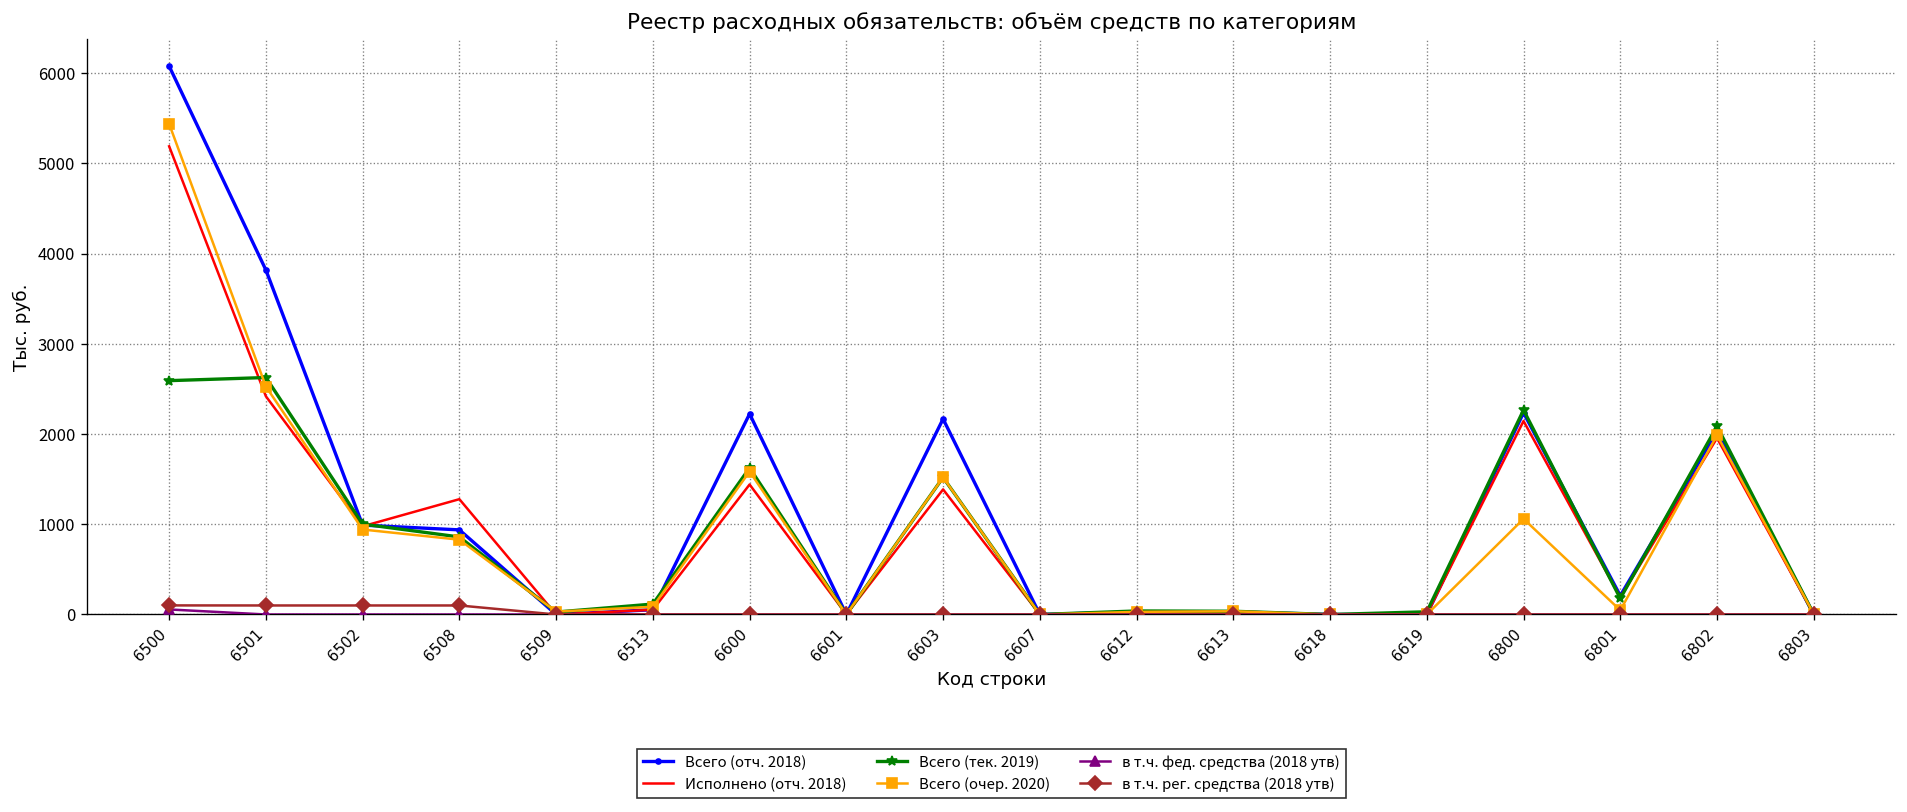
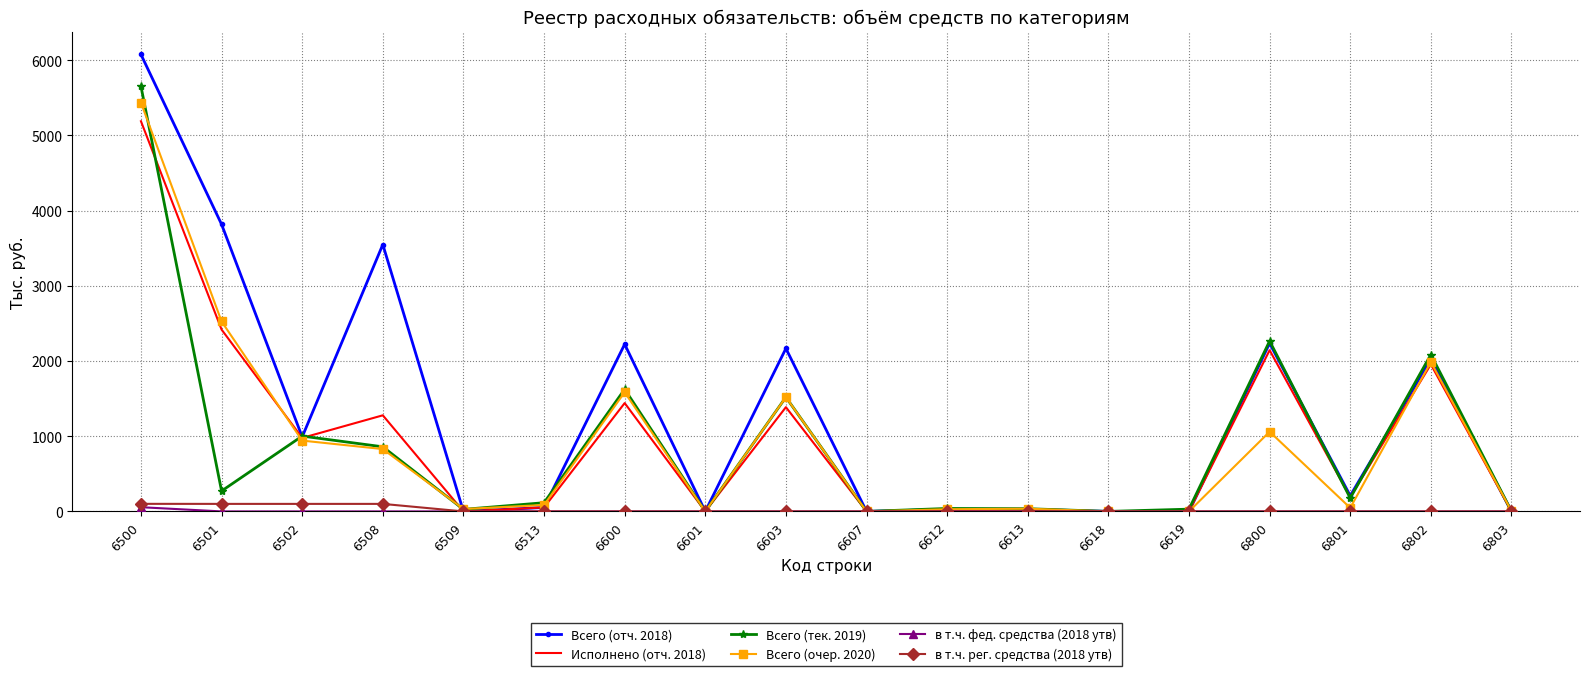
Всего (тек. 2019), 6500: 2600 -> 5700
Всего (тек. 2019), 6501: 2600 -> 300
Всего (отч. 2018), 6508: 900 -> 3500
